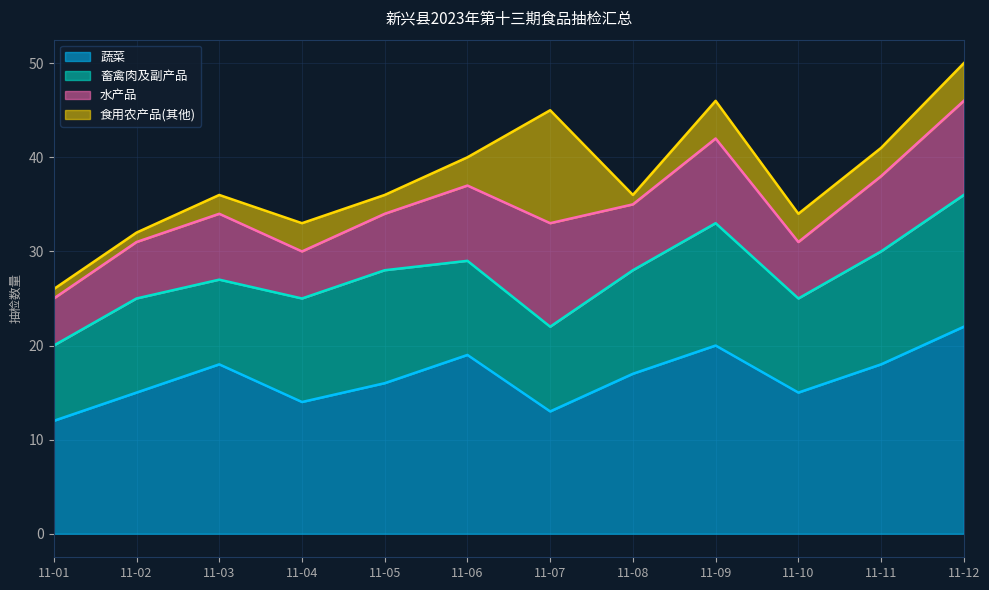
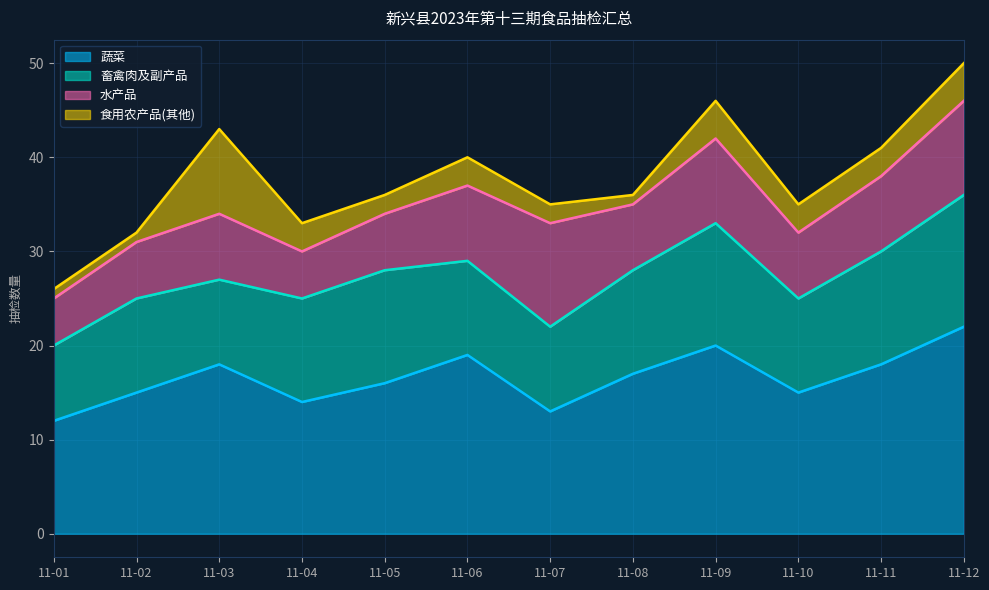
食用农产品(其他), 11-03: 2 -> 9
食用农产品(其他), 11-07: 12 -> 2
水产品, 11-10: 6 -> 7
